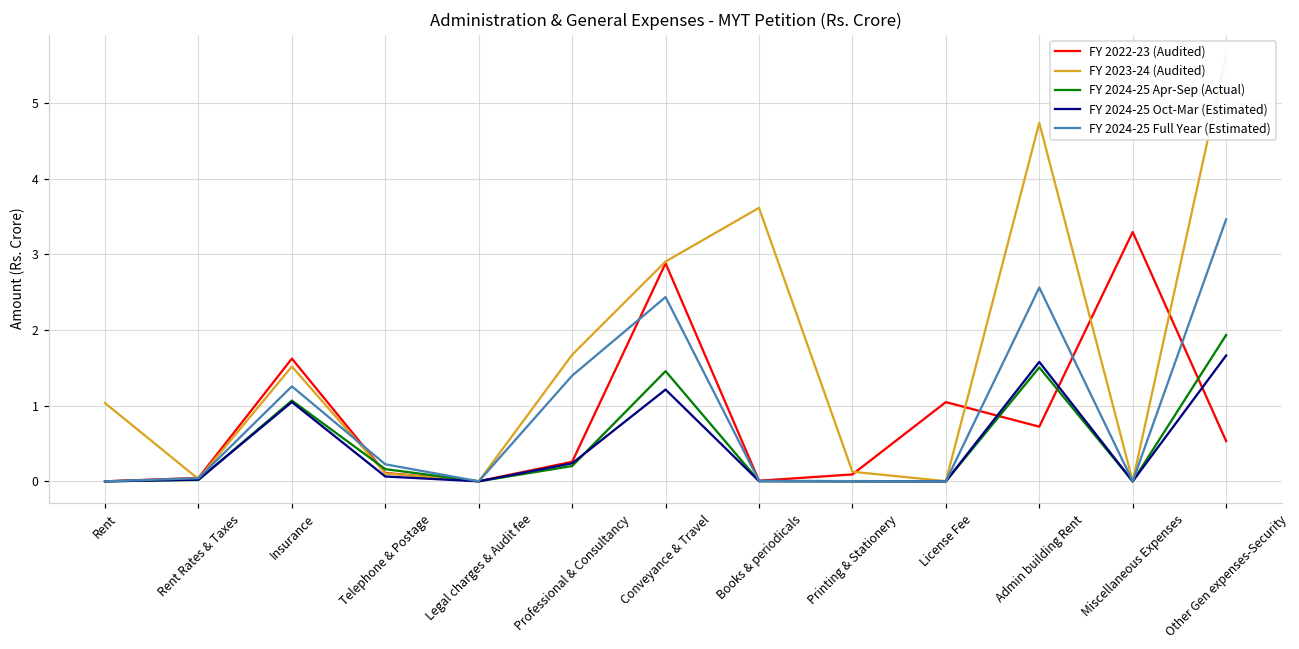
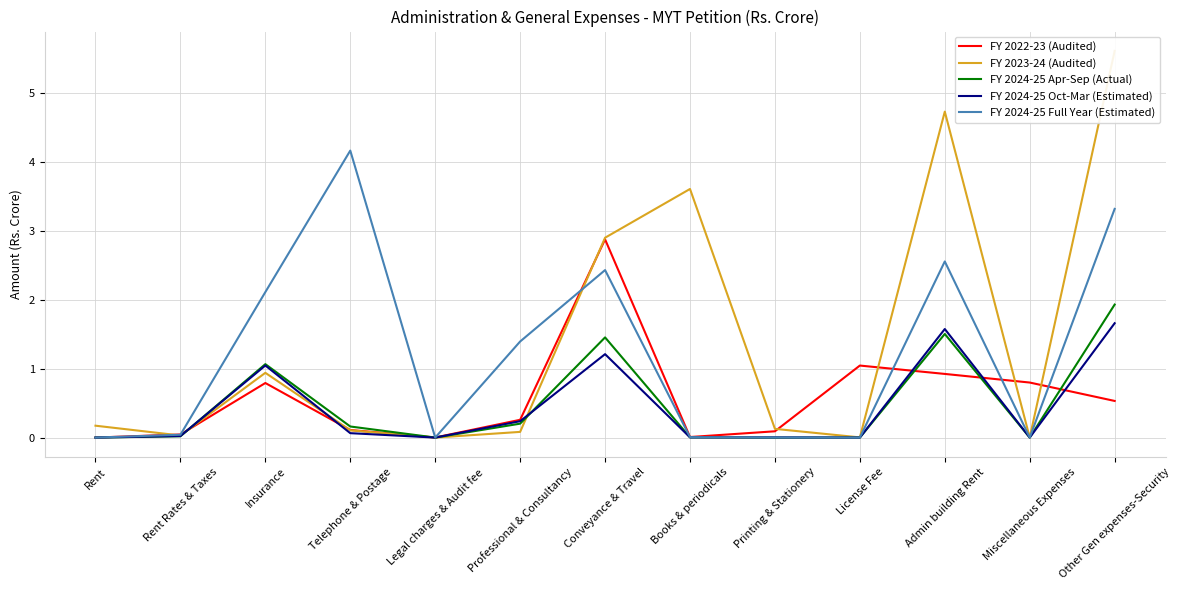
FY 2023-24 (Audited), Rent: 1.0 -> 0.2
FY 2022-23 (Audited), Insurance: 1.6 -> 0.8
FY 2023-24 (Audited), Insurance: 1.5 -> 0.9
FY 2024-25 Full Year (Estimated), Insurance: 1.3 -> 2.1
FY 2024-25 Full Year (Estimated), Telephone & Postage: 0.2 -> 4.2
FY 2023-24 (Audited), Professional & Consultancy: 1.7 -> 0.1
FY 2022-23 (Audited), Admin building Rent: 0.7 -> 0.9
FY 2022-23 (Audited), Miscellaneous Expenses: 3.3 -> 0.8
FY 2024-25 Full Year (Estimated), Other Gen expenses-Security: 3.5 -> 3.3
